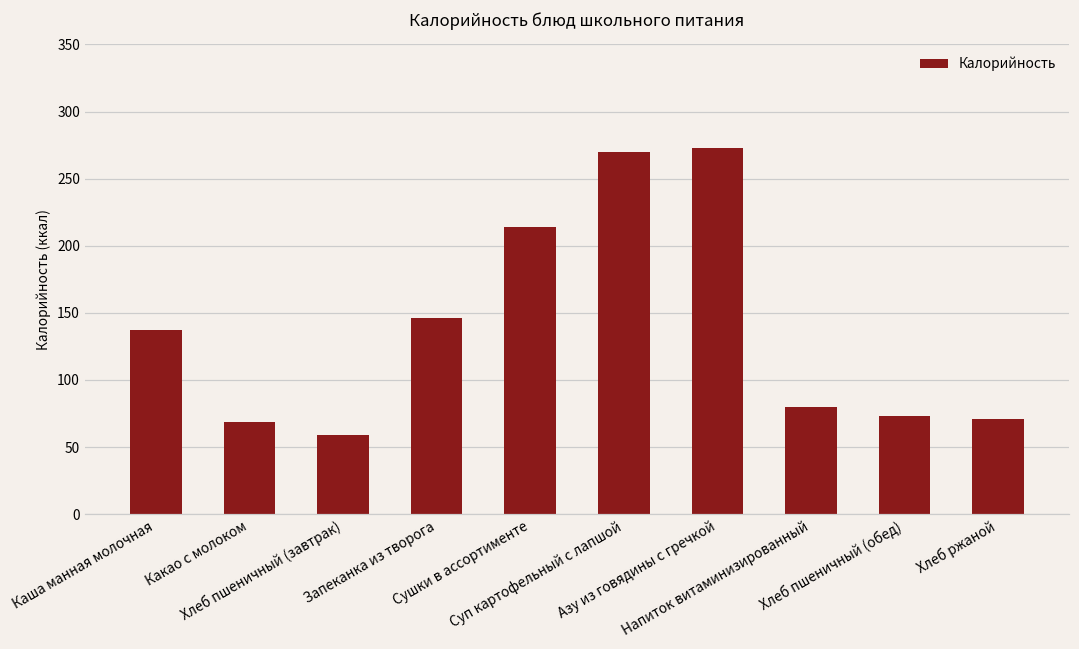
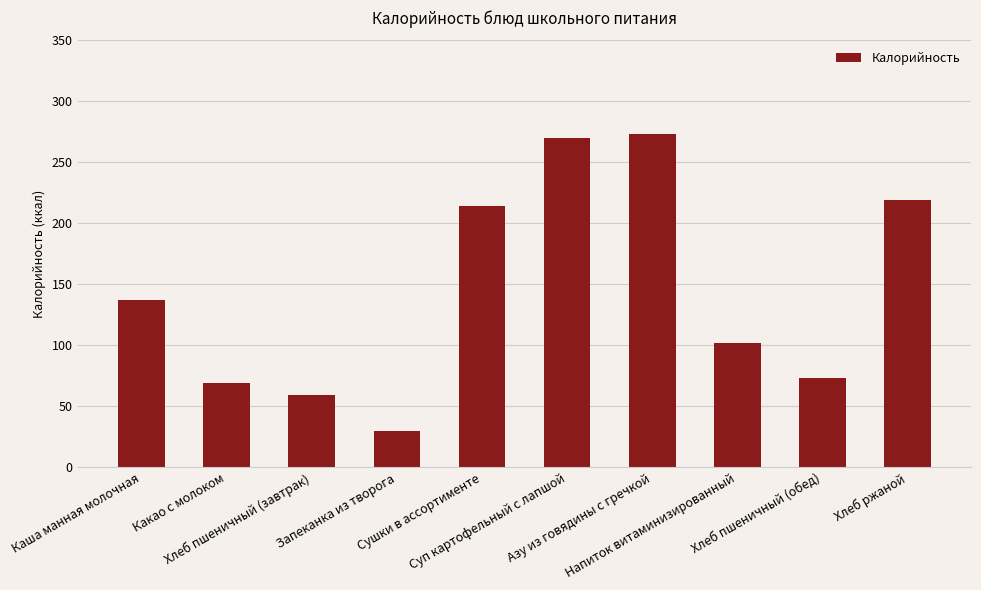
Запеканка из творога: 146 -> 30
Напиток витаминизированный: 80 -> 102
Хлеб ржаной: 71 -> 219
